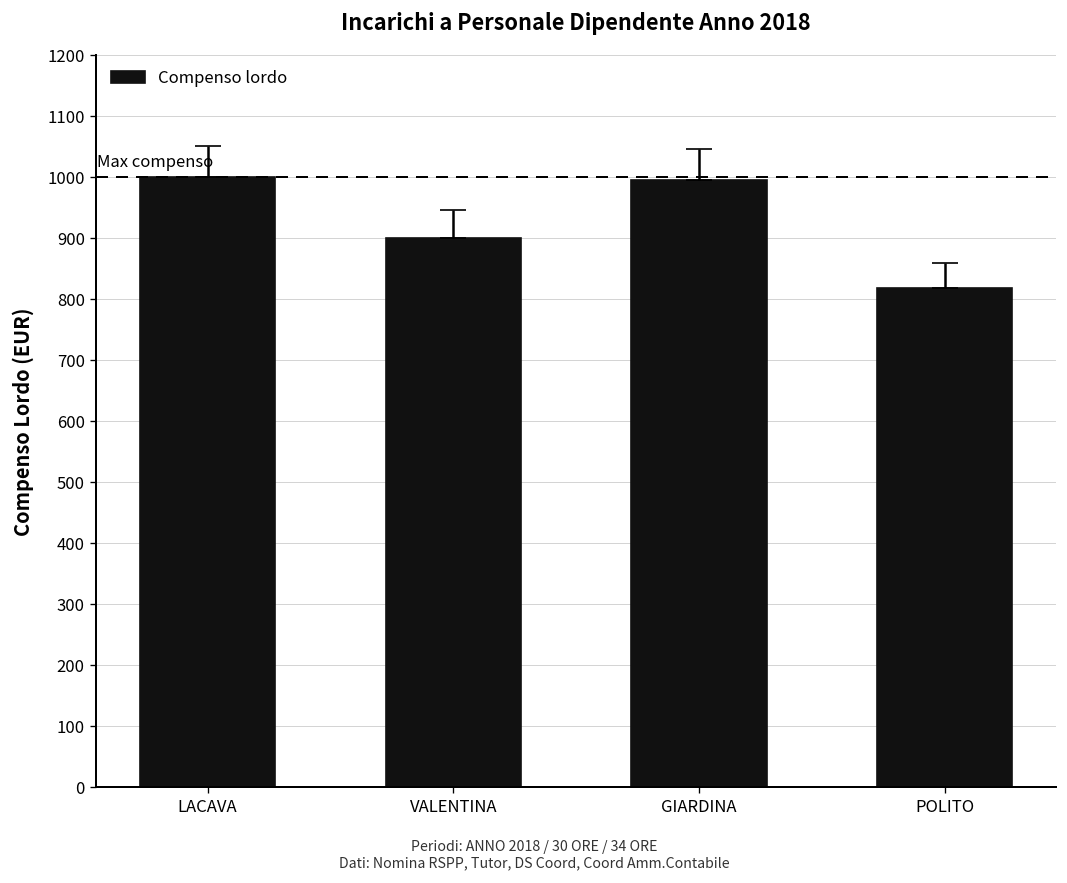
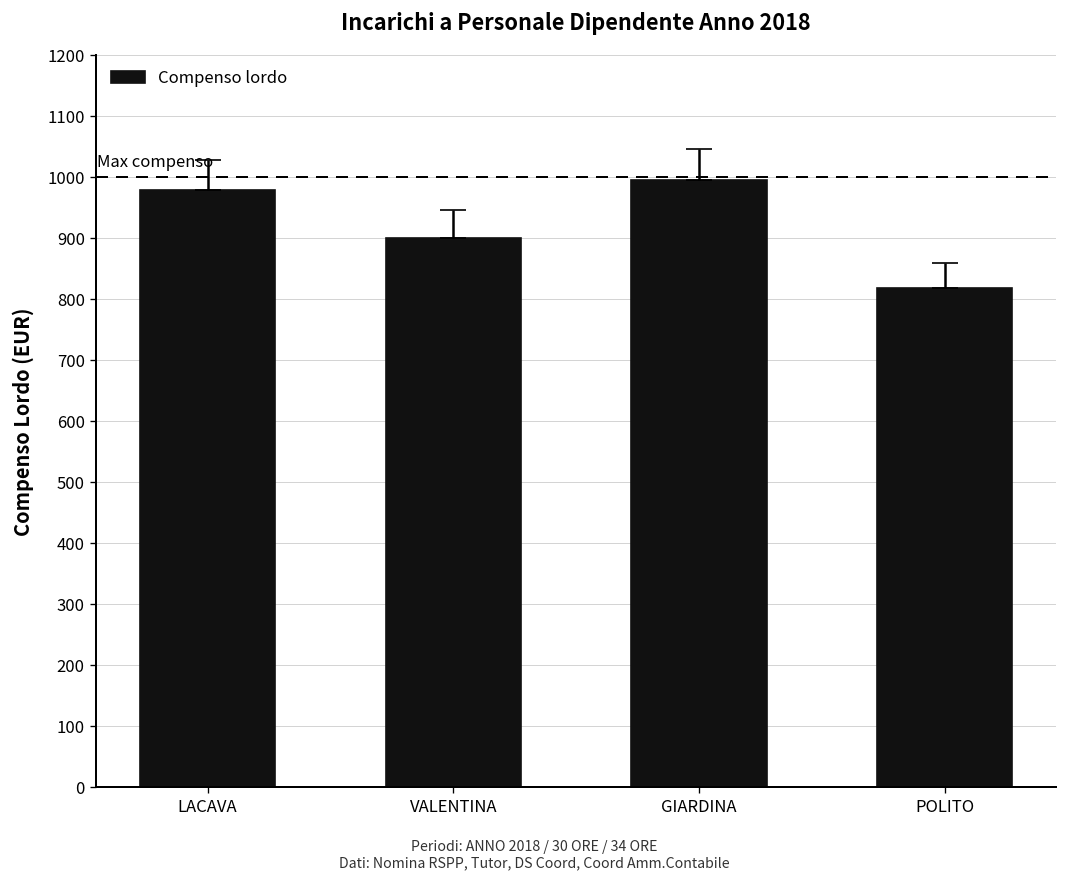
Compenso lordo, LACAVA: 1000 -> 980
